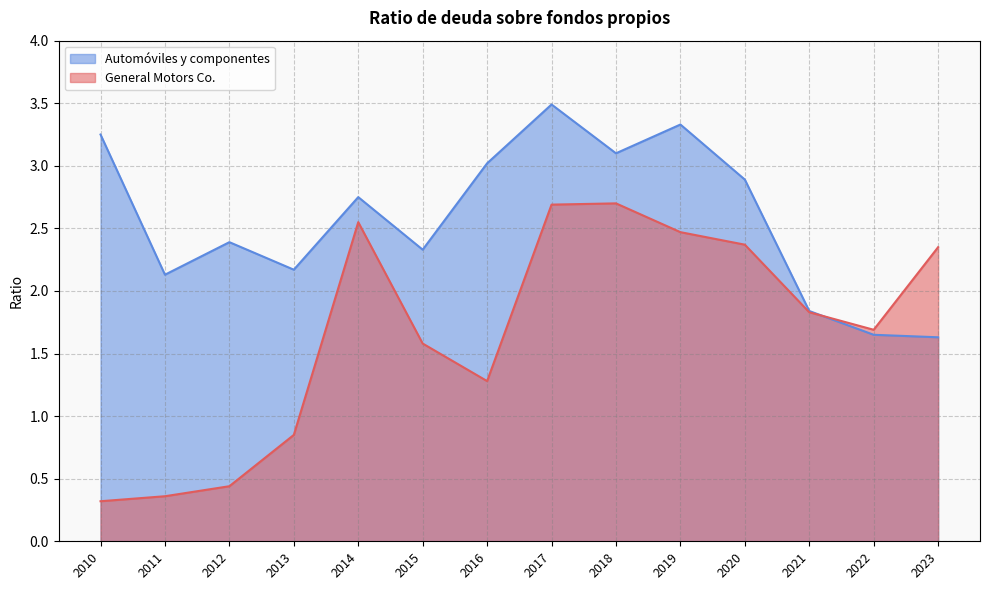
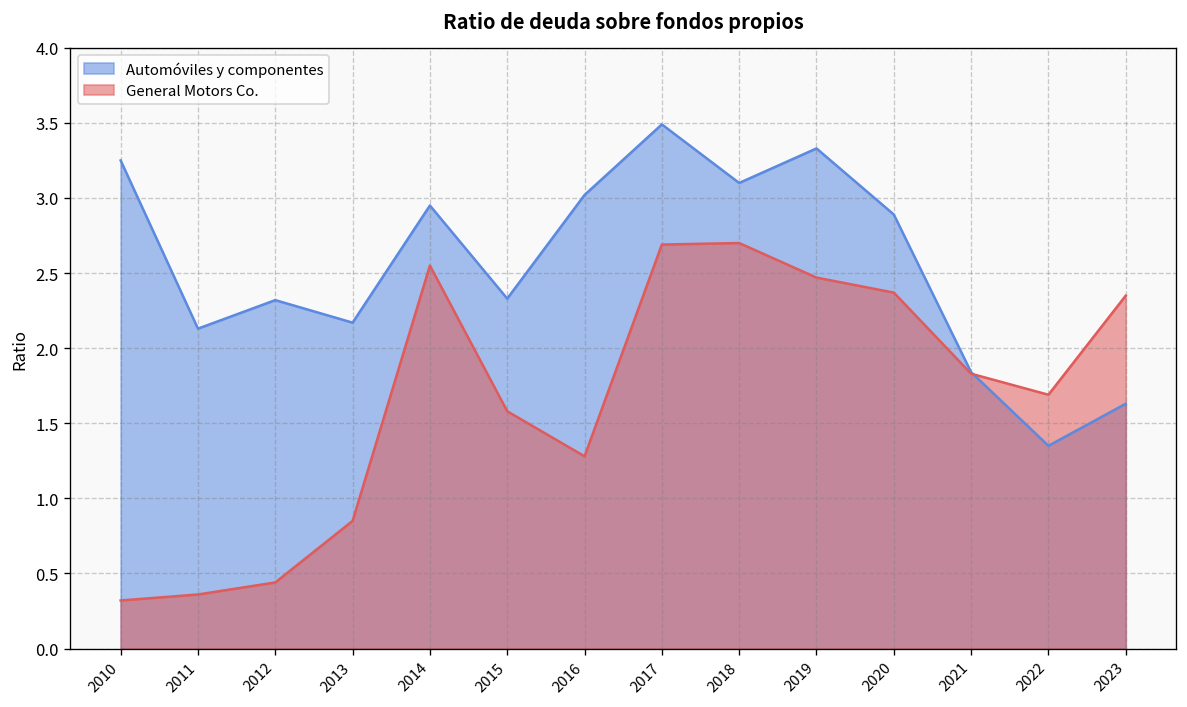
Automóviles y componentes, 2012: 2.39 -> 2.32
Automóviles y componentes, 2014: 2.75 -> 2.95
Automóviles y componentes, 2022: 1.65 -> 1.35
